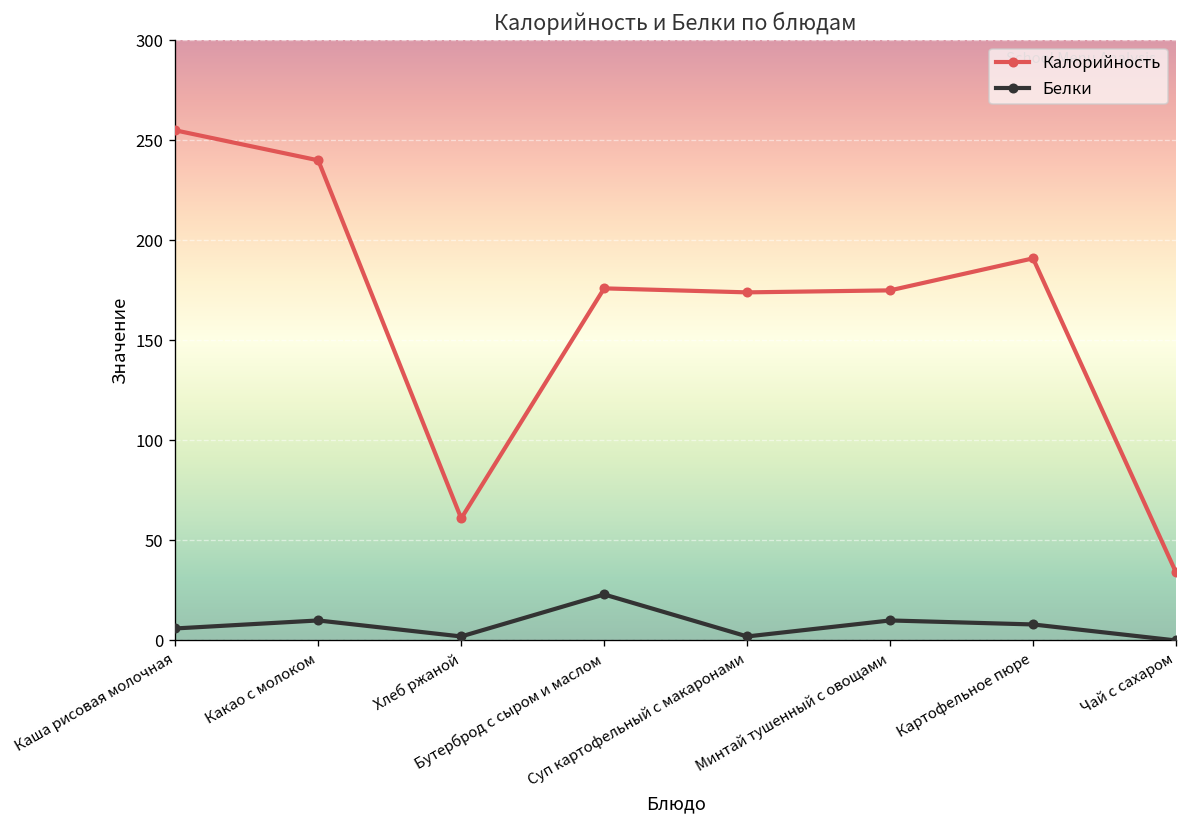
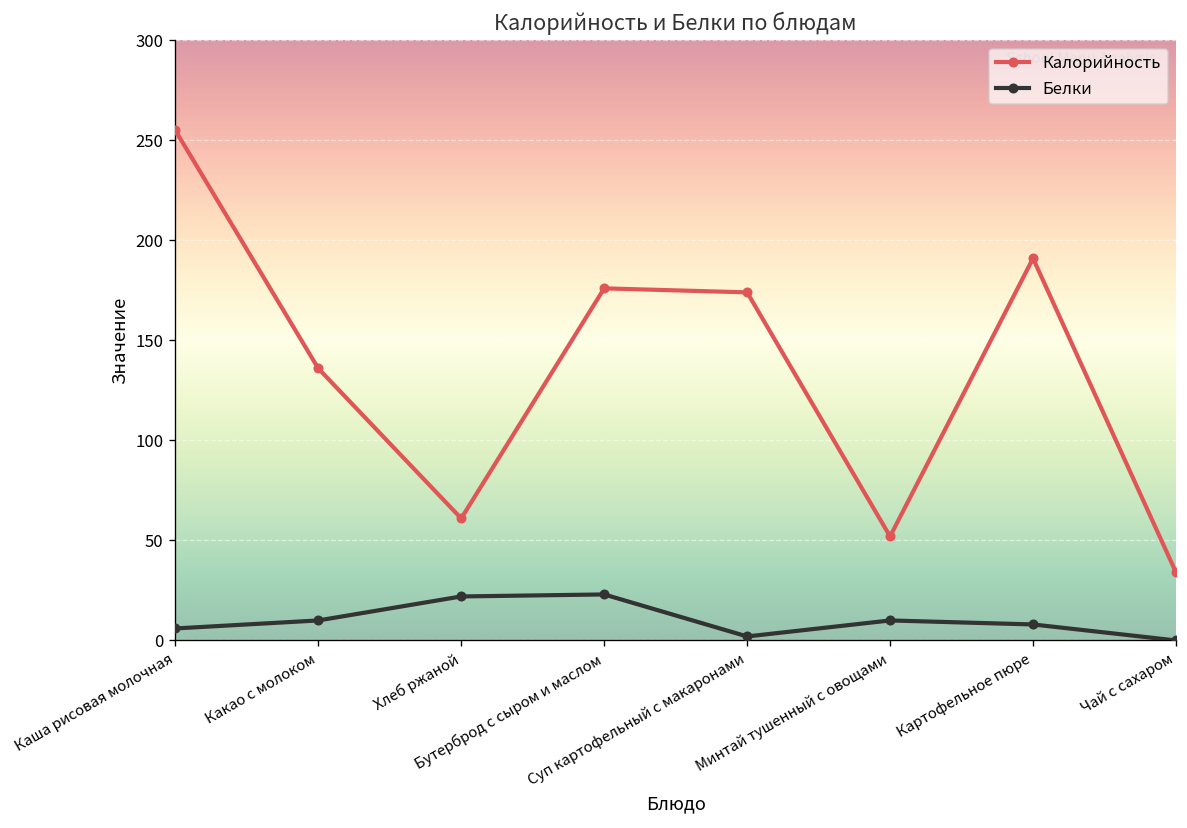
Калорийность, Какао с молоком: 240 -> 136
Белки, Хлеб ржаной: 2 -> 22
Калорийность, Минтай тушенный с овощами: 175 -> 52
